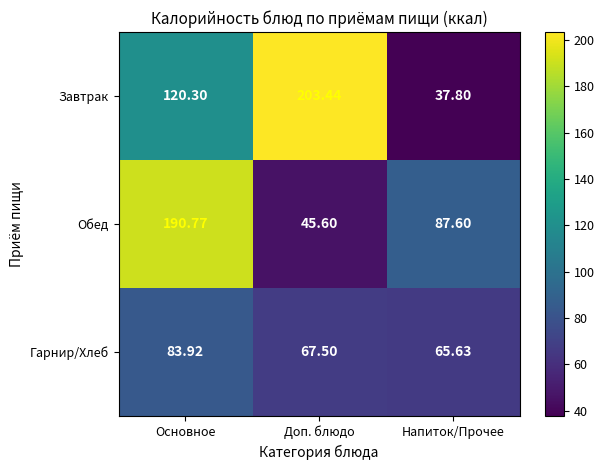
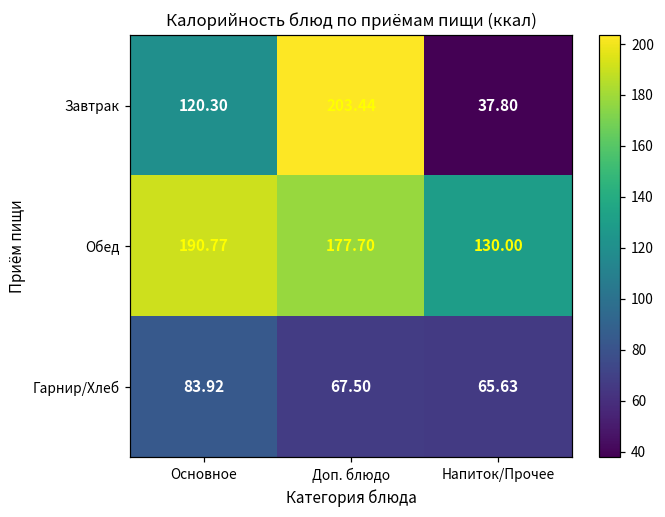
Обед, Доп. блюдо: 45.60 -> 177.70
Обед, Напиток/Прочее: 87.60 -> 130.00
